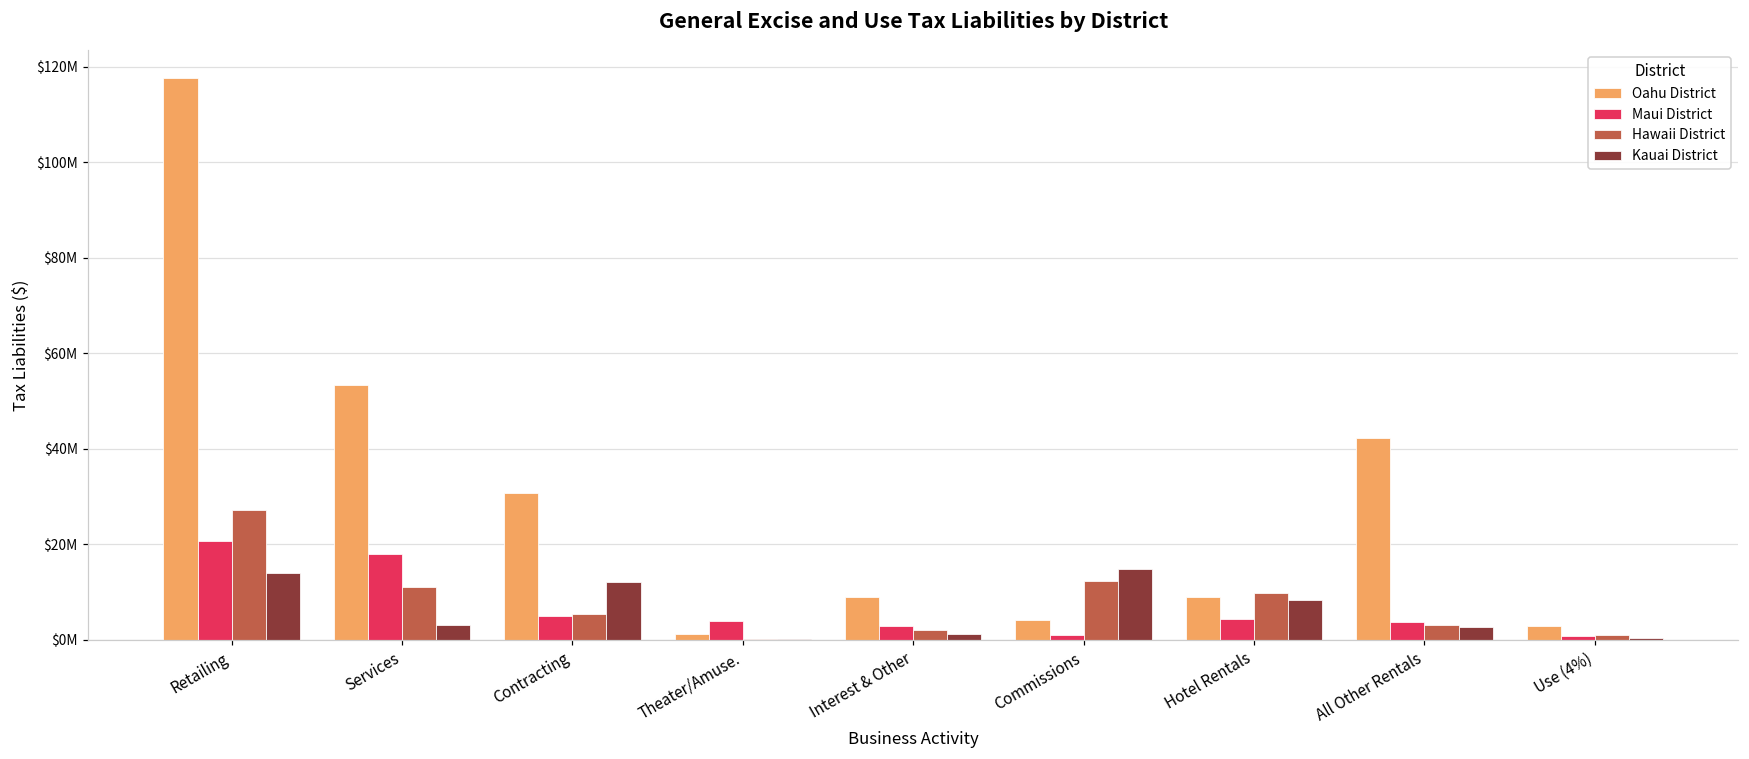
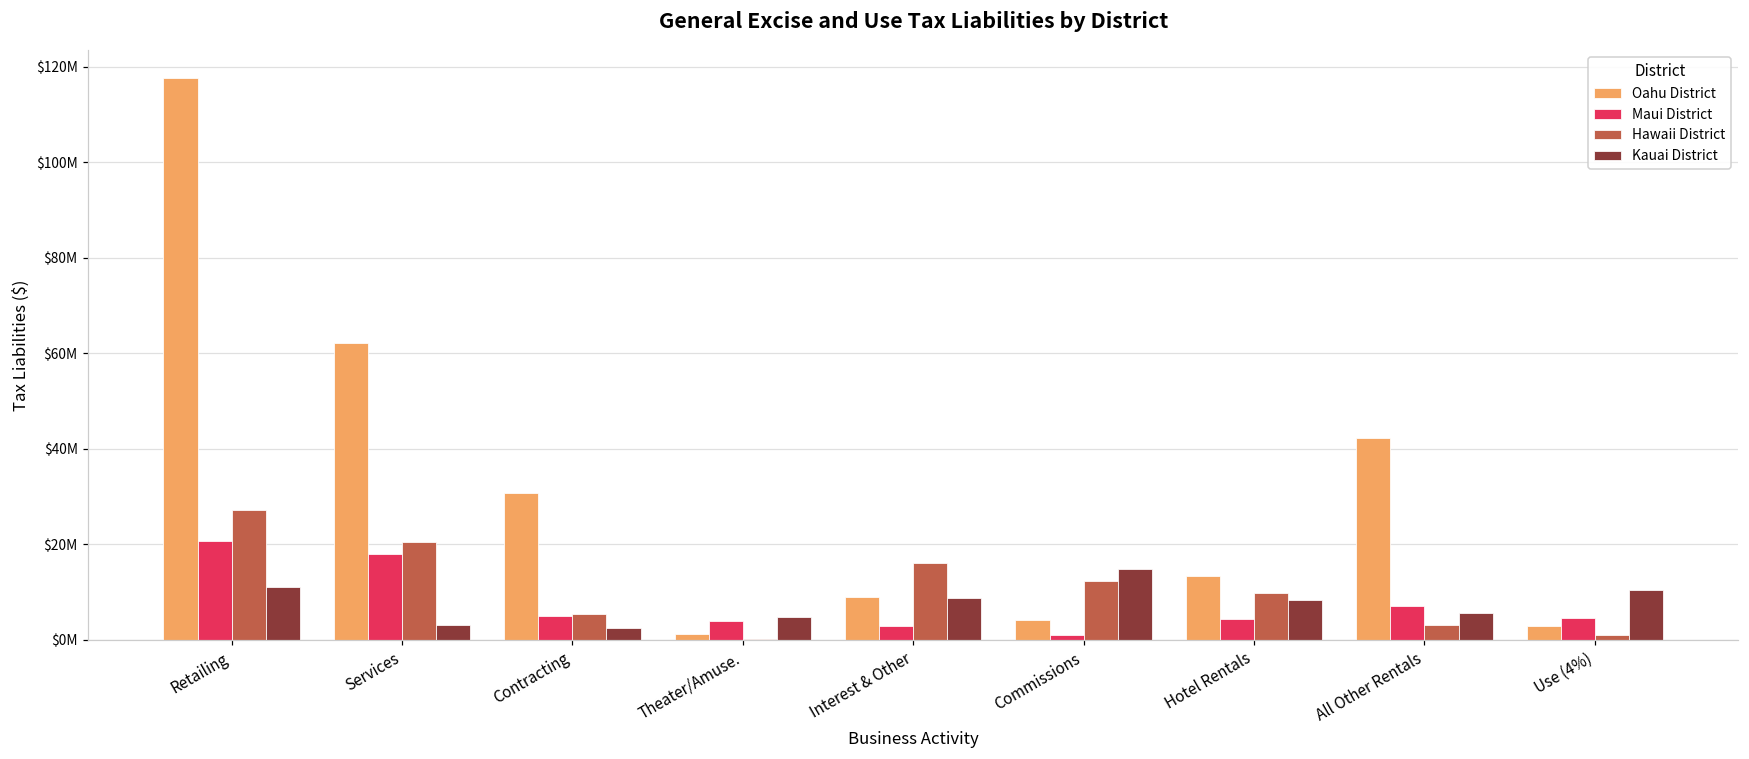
Kauai District, Retailing: $14000000 -> $11000000
Oahu District, Services: $53000000 -> $62000000
Hawaii District, Services: $11000000 -> $20000000
Kauai District, Contracting: $12000000 -> $2000000
Kauai District, Theater/Amuse.: $0 -> $5000000
Hawaii District, Interest & Other: $2000000 -> $16000000
Kauai District, Interest & Other: $1000000 -> $9000000
Oahu District, Hotel Rentals: $9000000 -> $13000000
Maui District, All Other Rentals: $4000000 -> $7000000
Kauai District, All Other Rentals: $3000000 -> $6000000
Maui District, Use (4%): $1000000 -> $4000000
Kauai District, Use (4%): $0 -> $10000000
